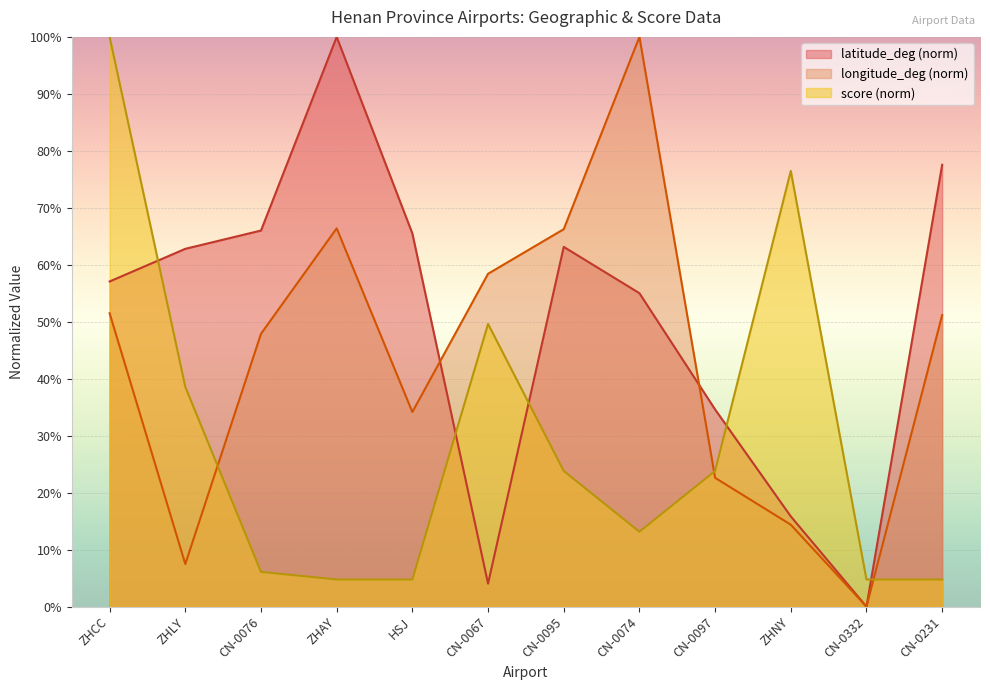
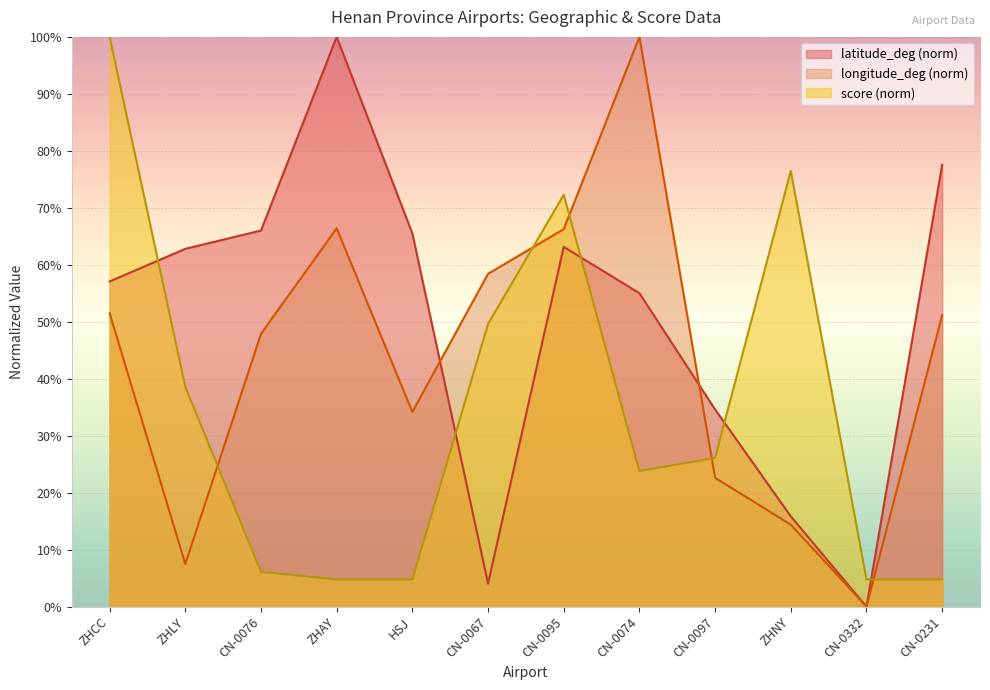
score (norm), CN-0095: 24% -> 72%
score (norm), CN-0074: 13% -> 24%
score (norm), CN-0097: 24% -> 26%
